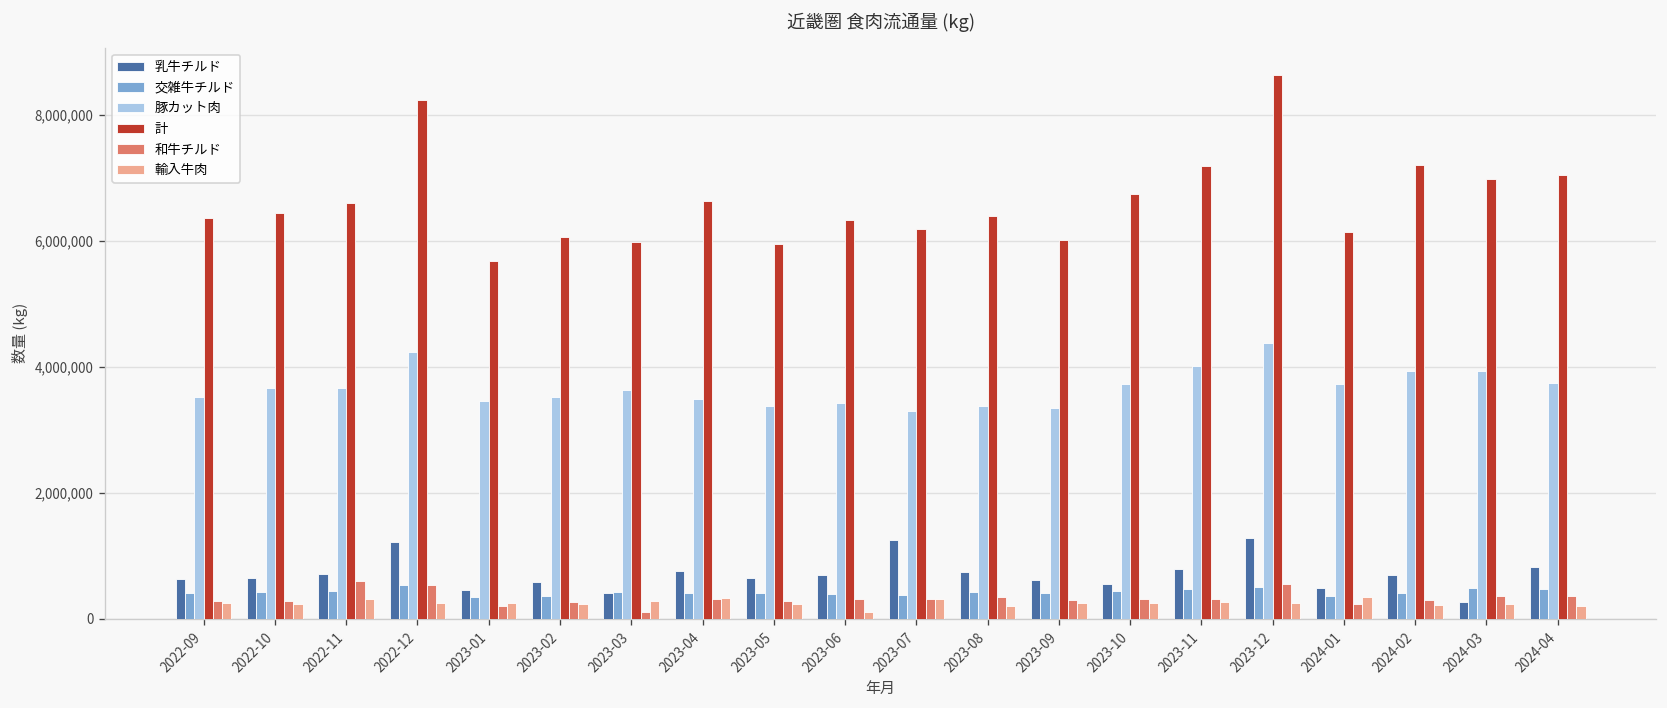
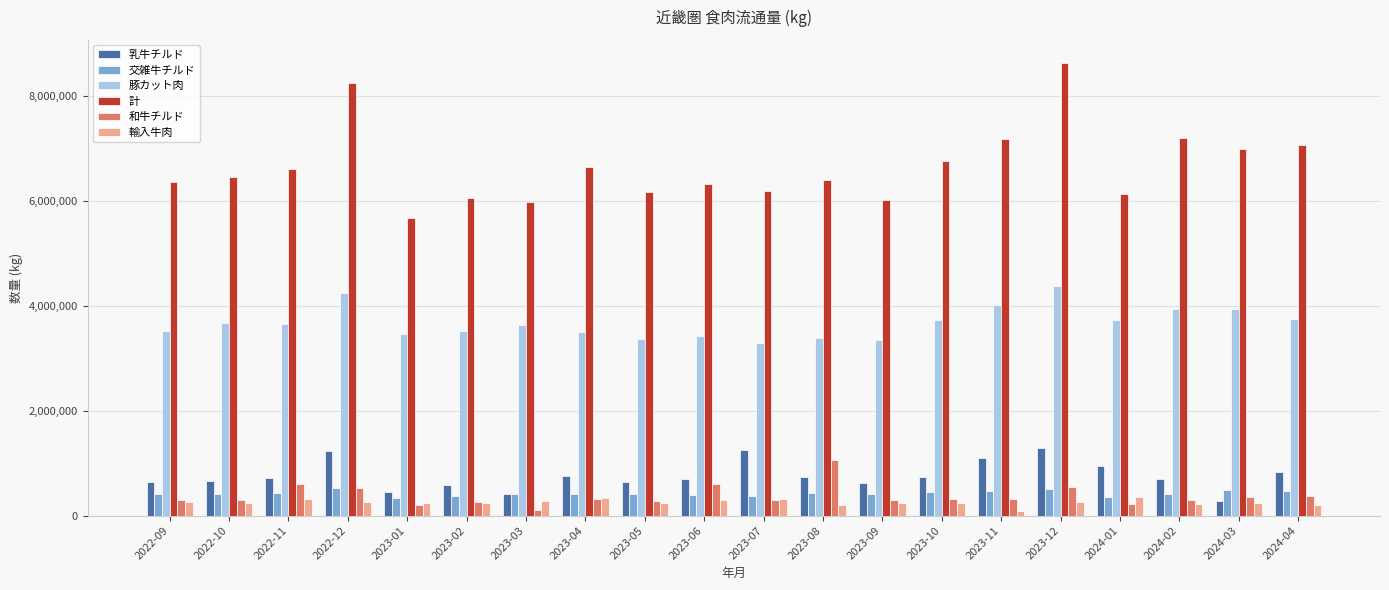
計, 2023-05: 5,900,000 -> 6,200,000
和牛チルド, 2023-06: 300,000 -> 600,000
輸入牛肉, 2023-06: 100,000 -> 300,000
和牛チルド, 2023-08: 300,000 -> 1,100,000
乳牛チルド, 2023-10: 500,000 -> 700,000
乳牛チルド, 2023-11: 800,000 -> 1,100,000
輸入牛肉, 2023-11: 300,000 -> 100,000
乳牛チルド, 2024-01: 500,000 -> 900,000
